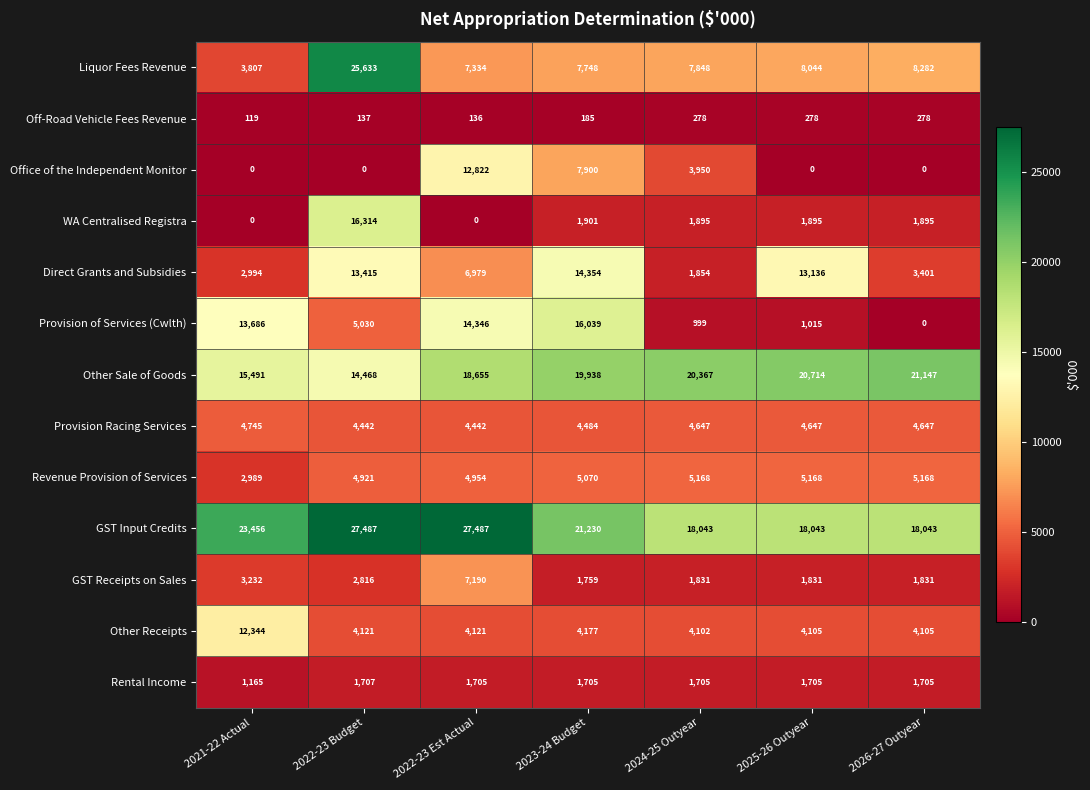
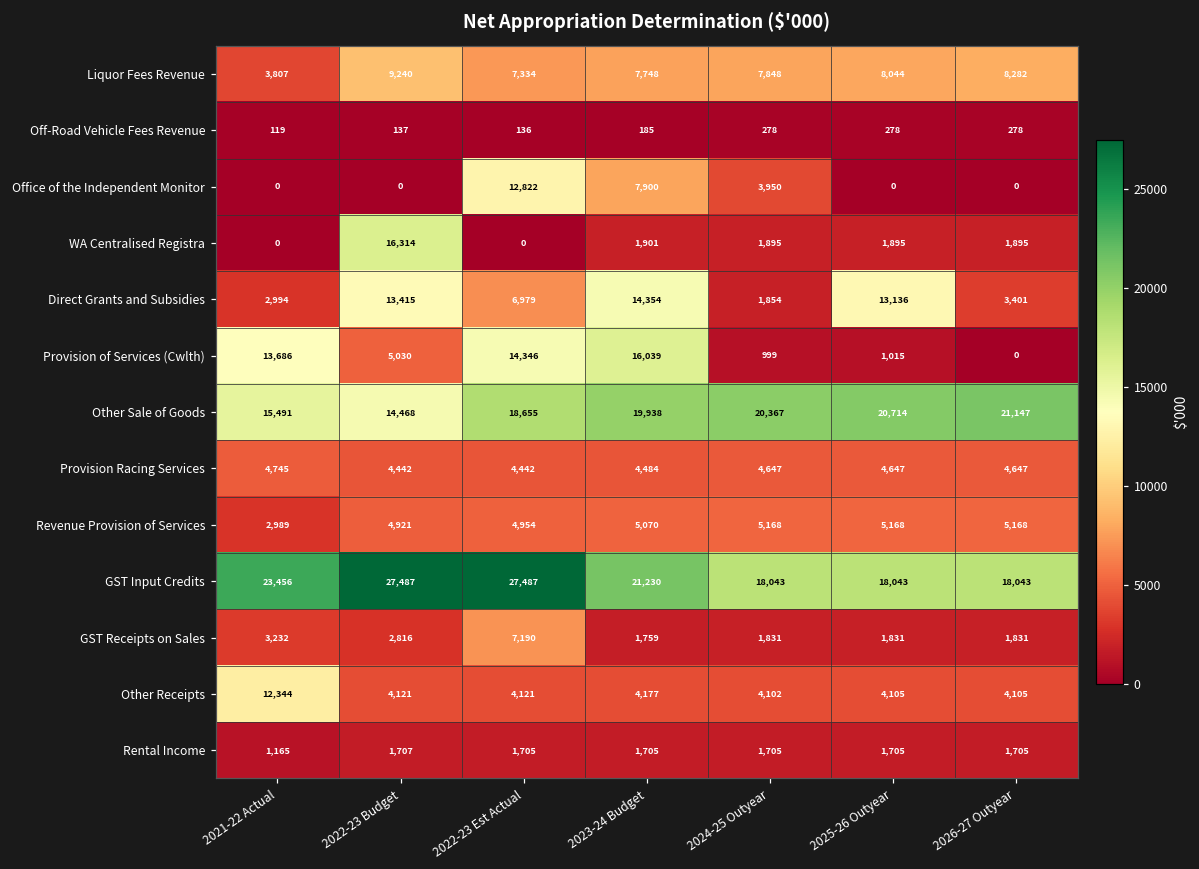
Liquor Fees Revenue, 2022-23 Budget: 25,633 -> 9,240
